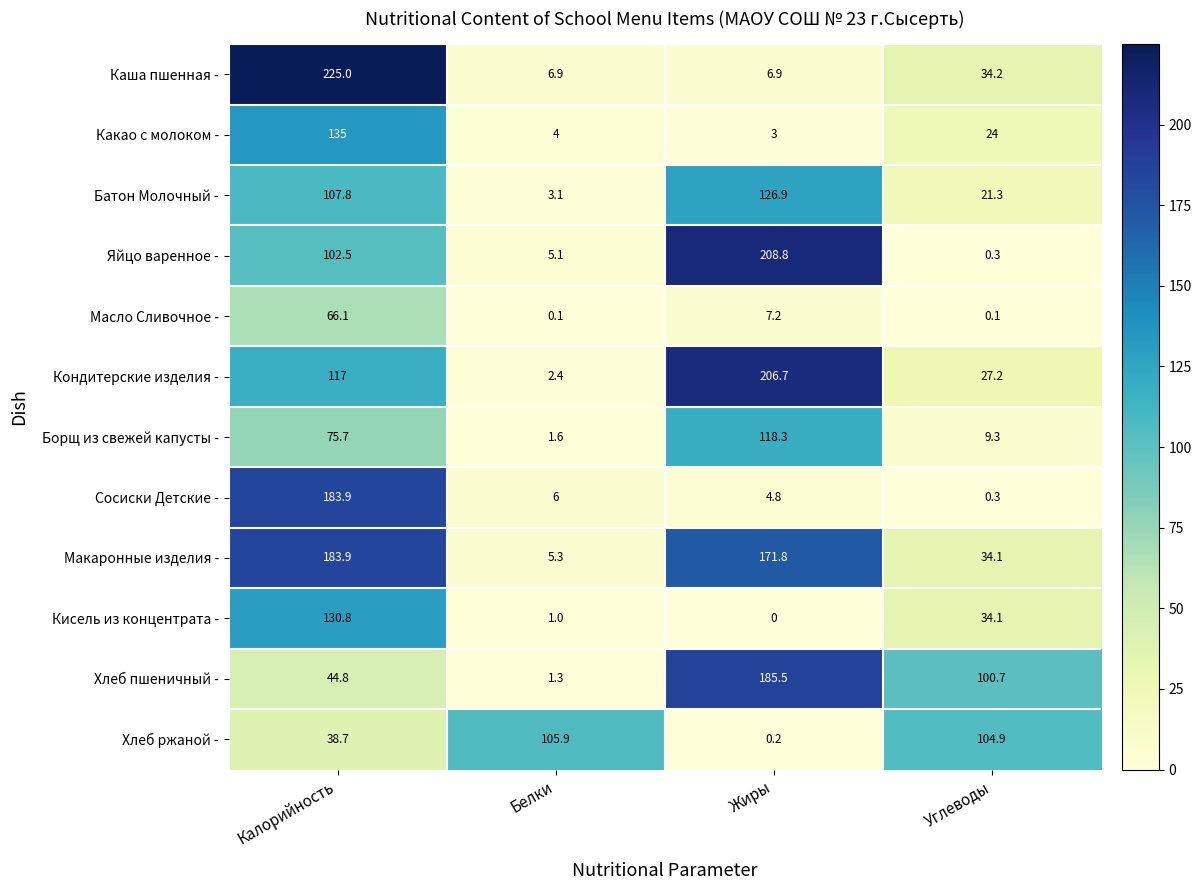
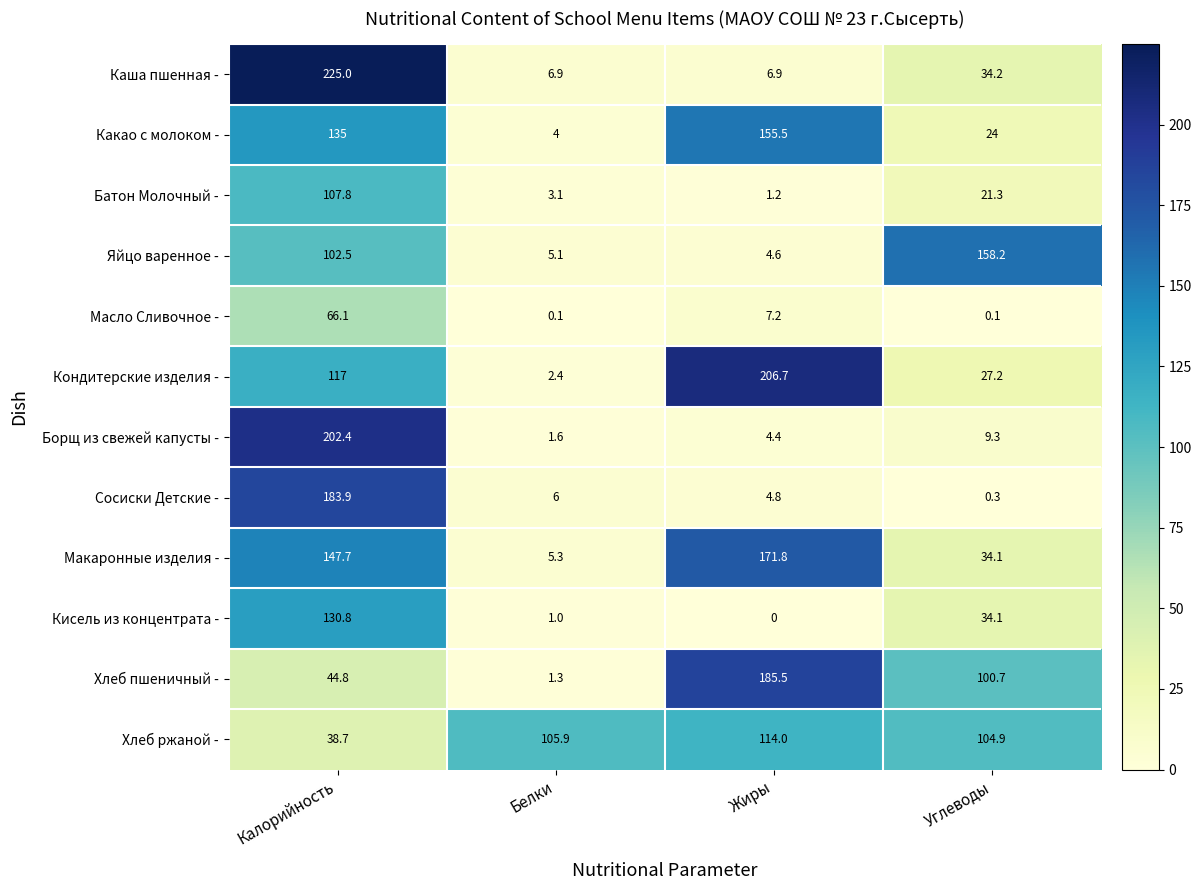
Какао с молоком -, Жиры: 3 -> 155.5
Батон Молочный -, Жиры: 126.9 -> 1.2
Яйцо варенное -, Жиры: 208.8 -> 4.6
Яйцо варенное -, Углеводы: 0.3 -> 158.2
Борщ из свежей капусты -, Калорийность: 75.7 -> 202.4
Борщ из свежей капусты -, Жиры: 118.3 -> 4.4
Макаронные изделия -, Калорийность: 183.9 -> 147.7
Хлеб ржаной -, Жиры: 0.2 -> 114.0
